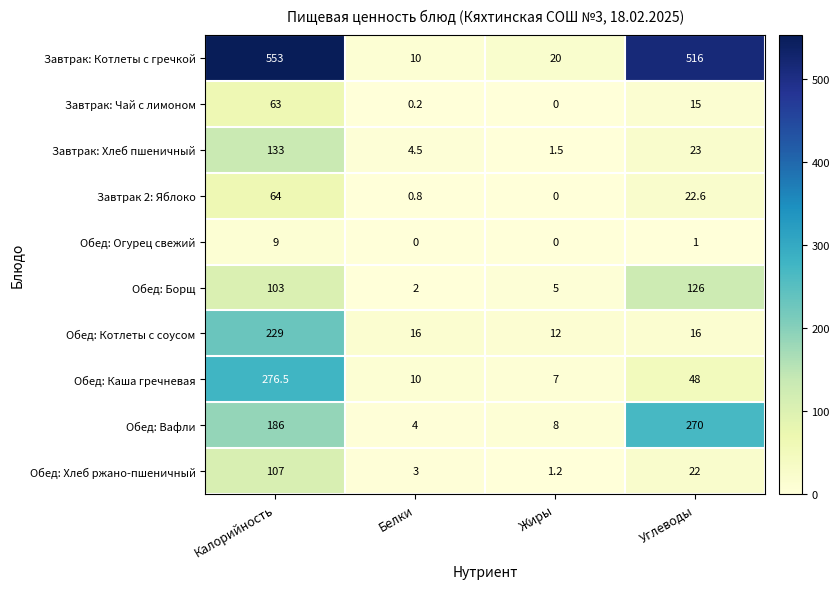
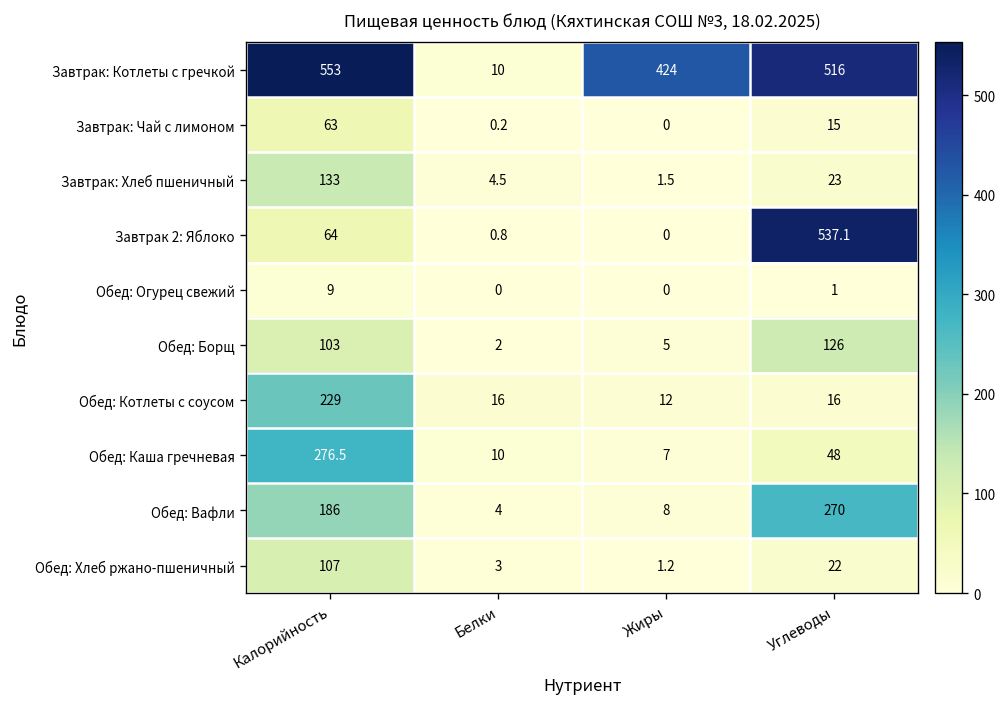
Завтрак: Котлеты с гречкой, Жиры: 20 -> 424
Завтрак 2: Яблоко, Углеводы: 22.6 -> 537.1
